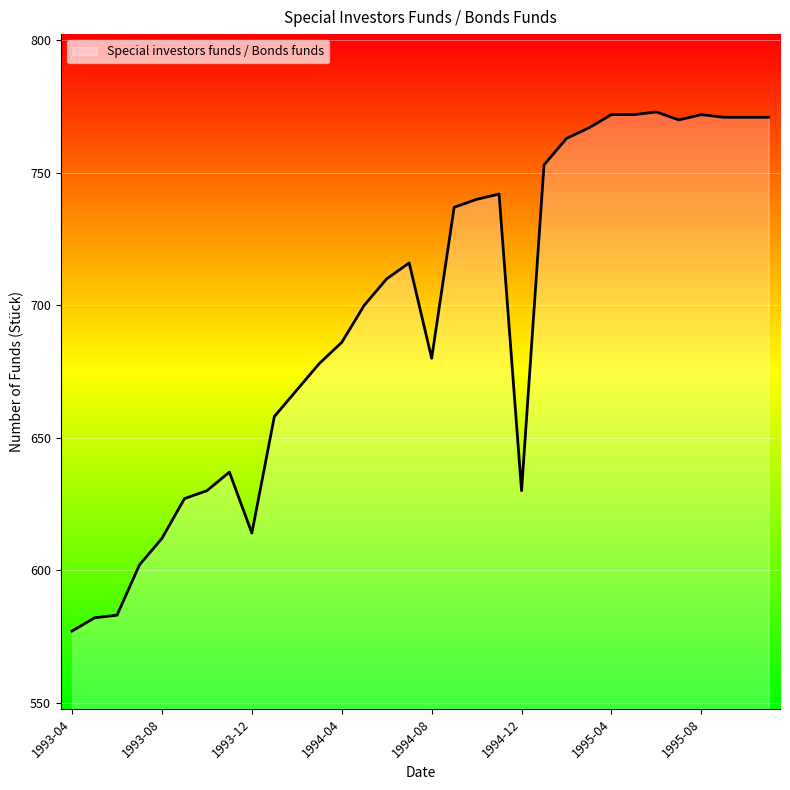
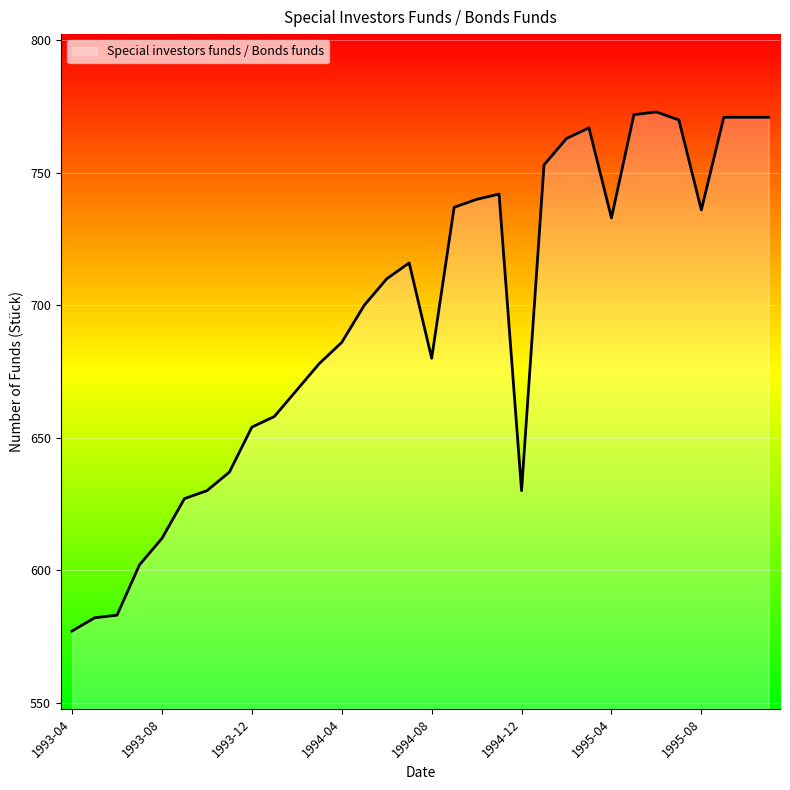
1993-12: 614 -> 654
1995-04: 772 -> 733
1995-08: 772 -> 736
